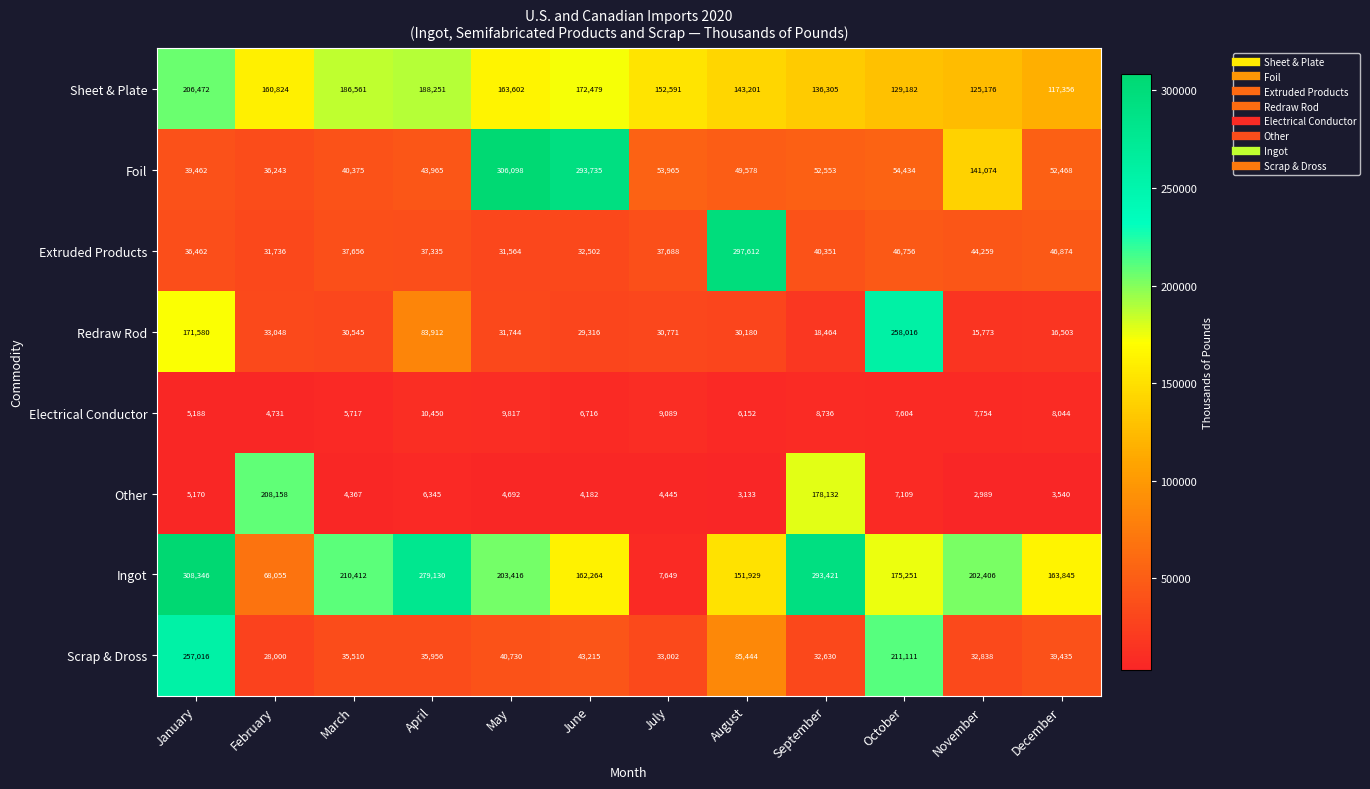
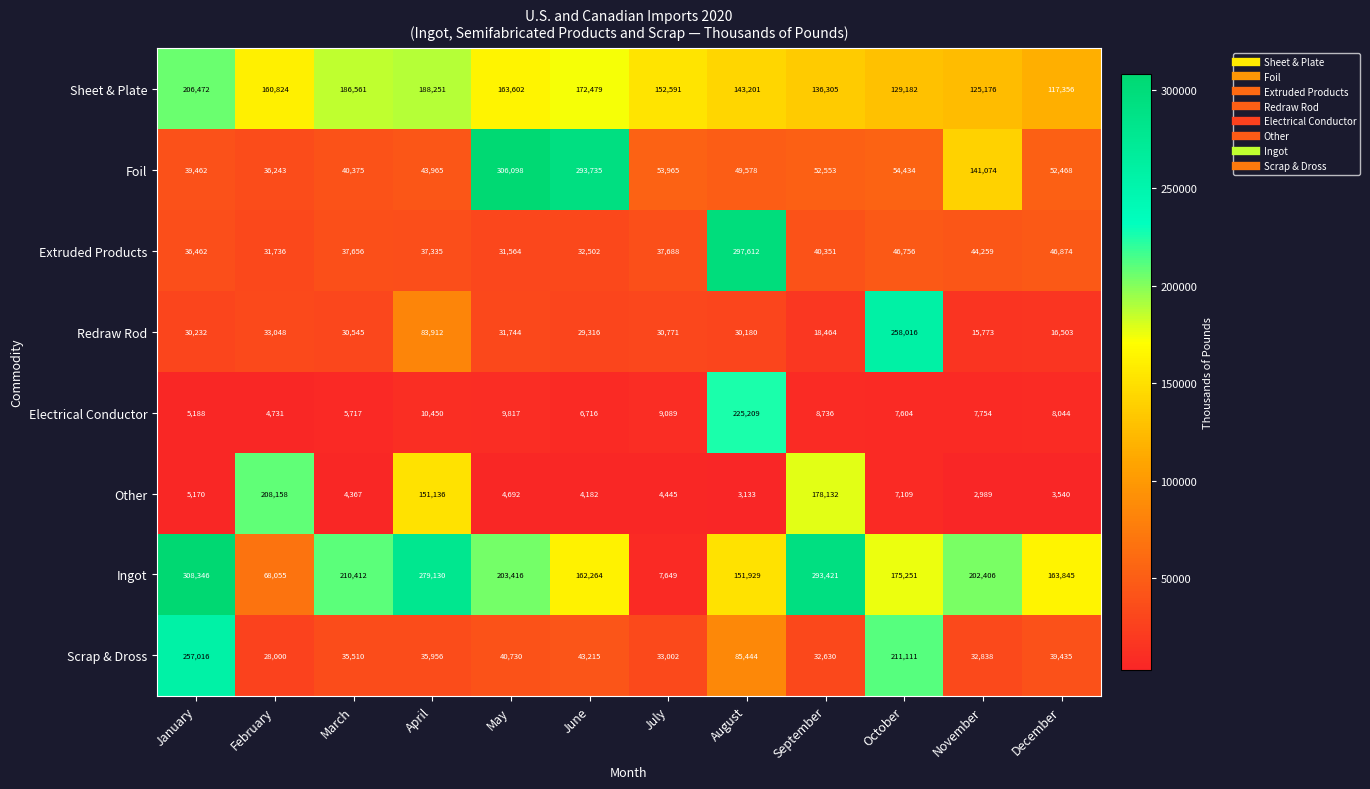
Redraw Rod, January: 171,580 -> 30,232
Electrical Conductor, August: 6,152 -> 225,209
Other, April: 6,345 -> 151,136
